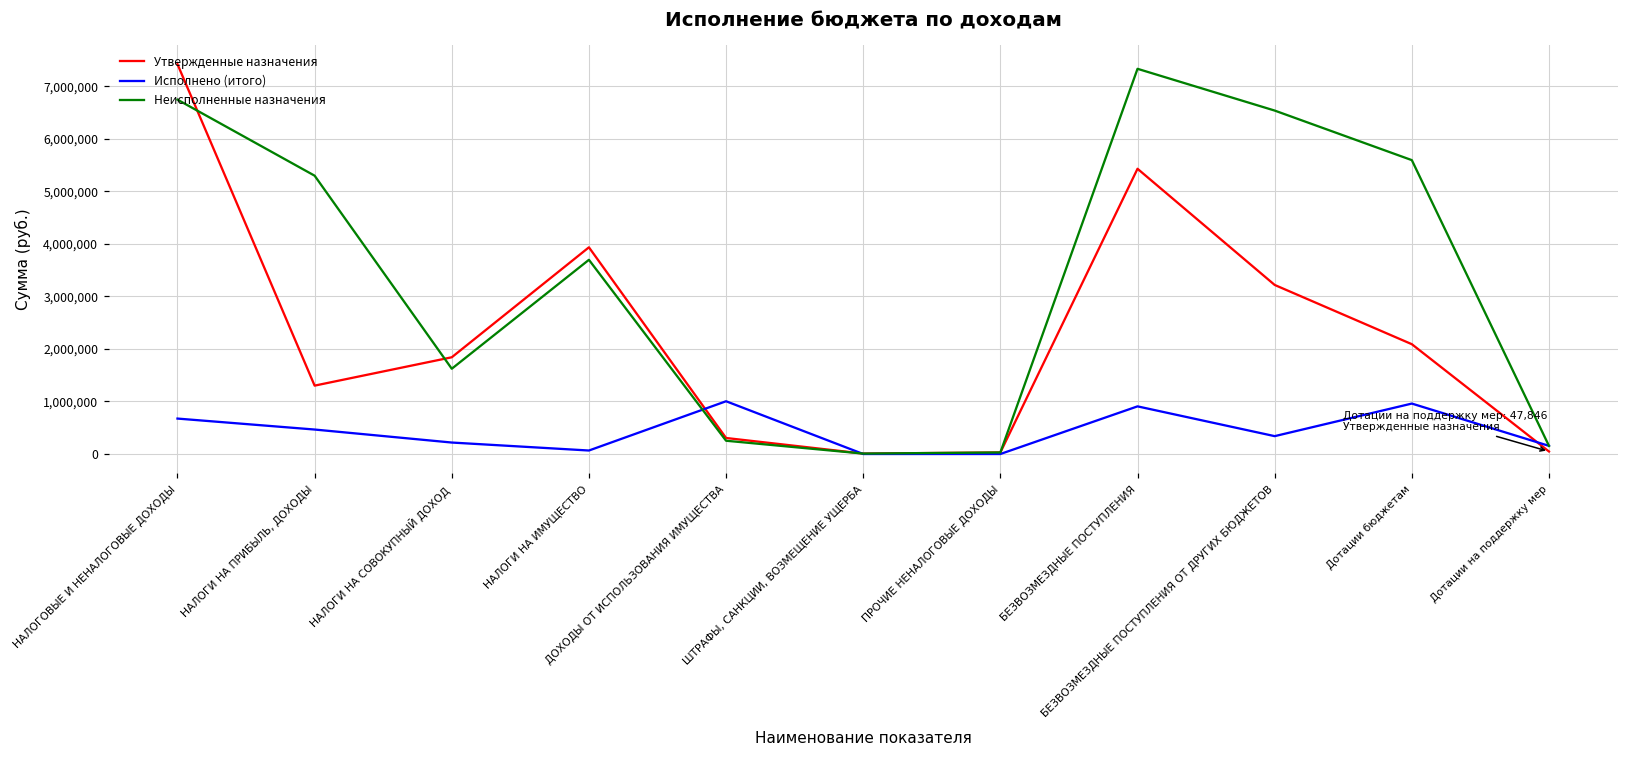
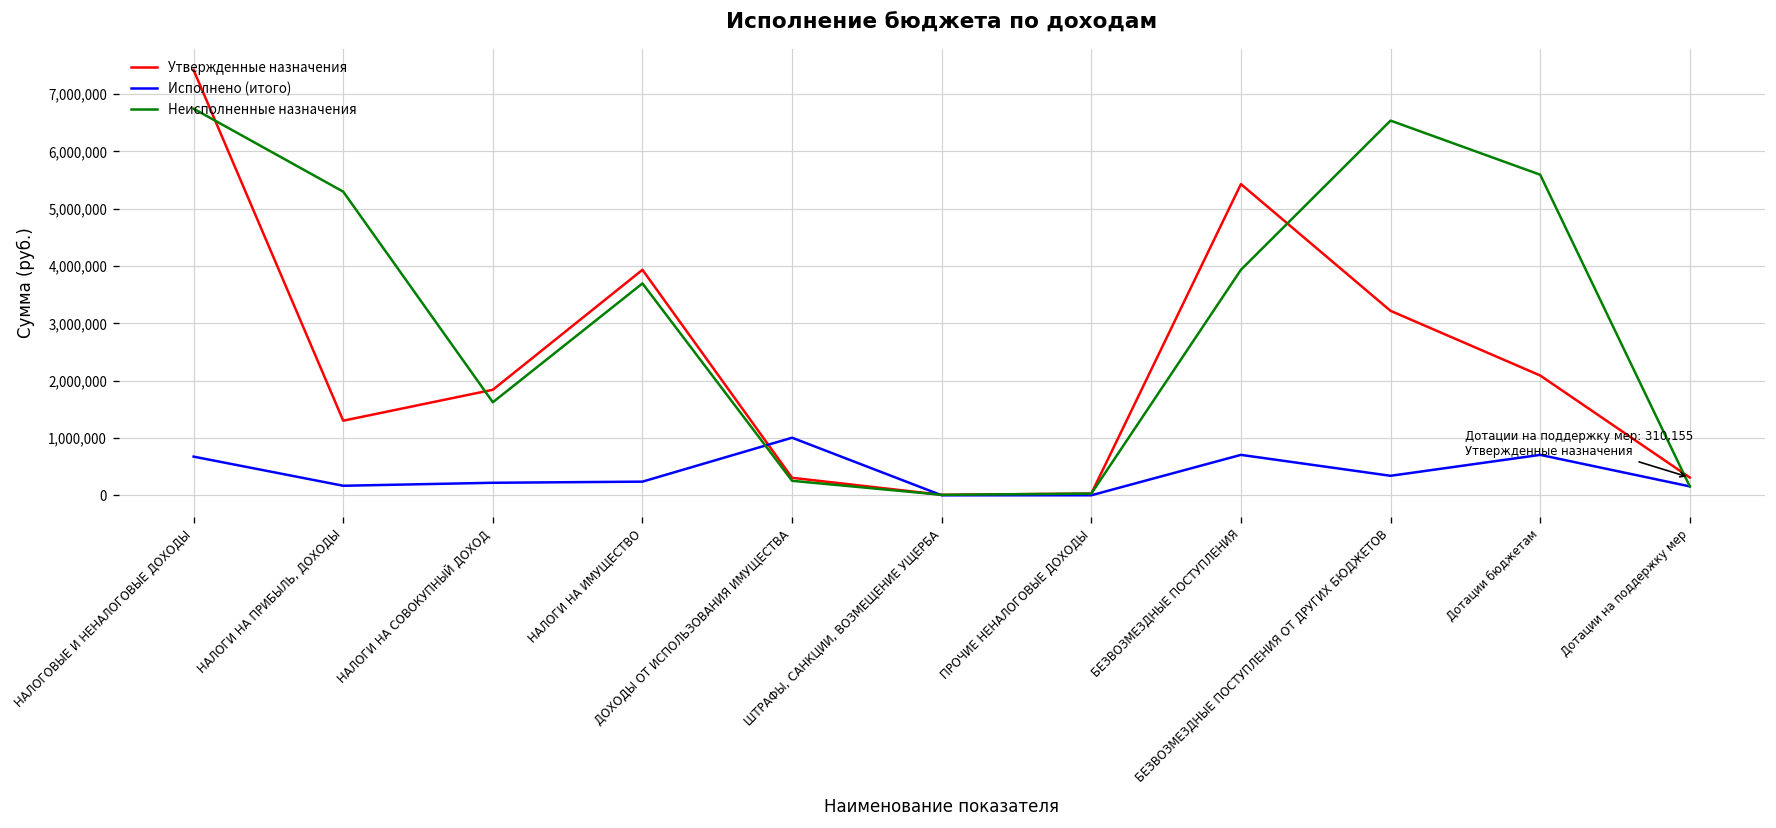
Исполнено (итого), НАЛОГИ НА ПРИБЫЛЬ, ДОХОДЫ: 500,000 -> 200,000
Исполнено (итого), НАЛОГИ НА ИМУЩЕСТВО: 100,000 -> 200,000
Исполнено (итого), БЕЗВОЗМЕЗДНЫЕ ПОСТУПЛЕНИЯ: 900,000 -> 700,000
Неисполненные назначения, БЕЗВОЗМЕЗДНЫЕ ПОСТУПЛЕНИЯ: 7,300,000 -> 3,900,000
Исполнено (итого), Дотации бюджетам: 1,000,000 -> 700,000
Утвержденные назначения, Дотации на поддержку мер: 47,846 -> 310,155
